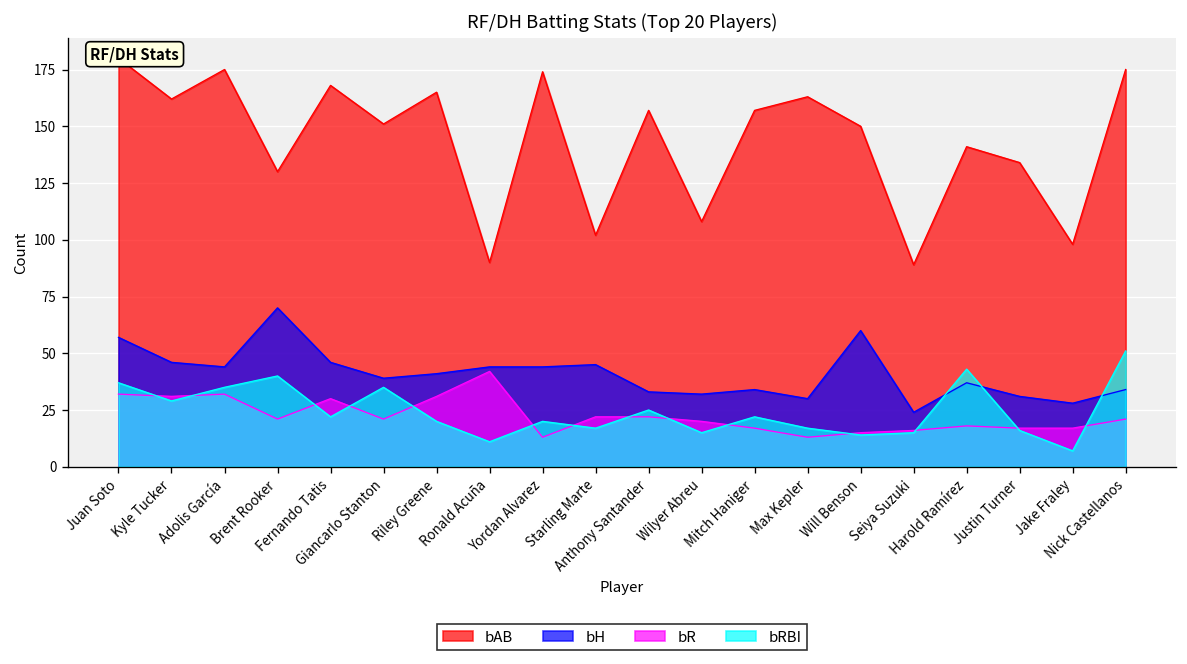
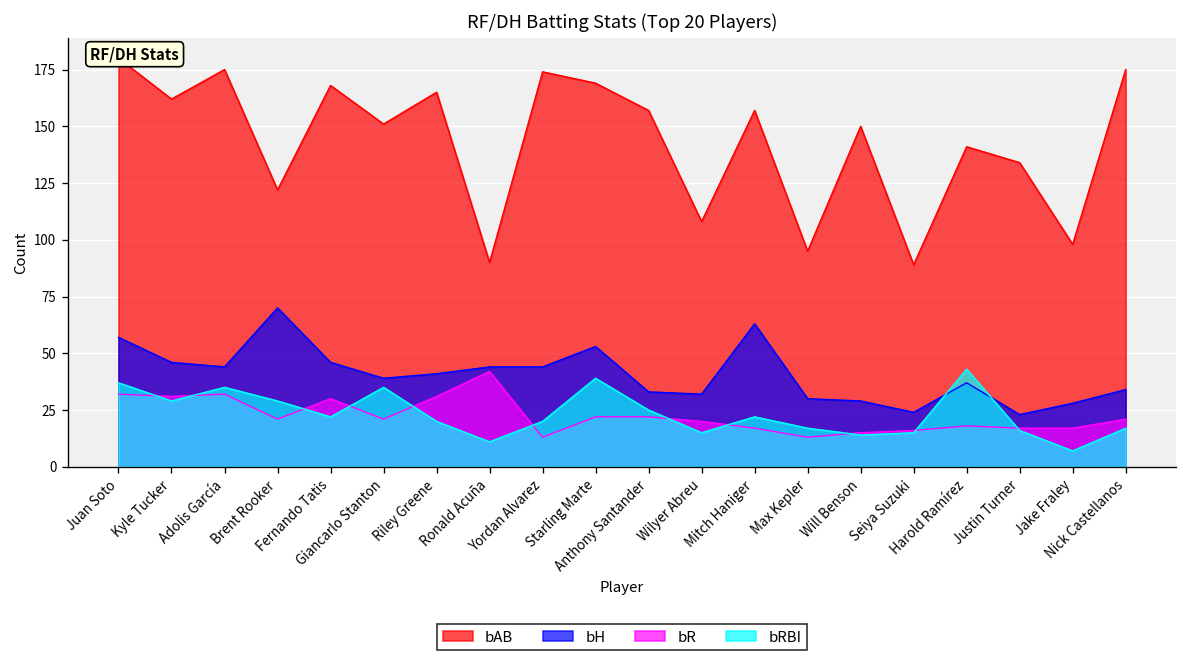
bAB, Brent Rooker: 130 -> 122
bRBI, Brent Rooker: 40 -> 29
bAB, Starling Marte: 102 -> 169
bH, Starling Marte: 45 -> 53
bRBI, Starling Marte: 17 -> 39
bH, Mitch Haniger: 34 -> 63
bAB, Max Kepler: 163 -> 95
bH, Will Benson: 60 -> 29
bH, Justin Turner: 31 -> 23
bRBI, Nick Castellanos: 51 -> 17
